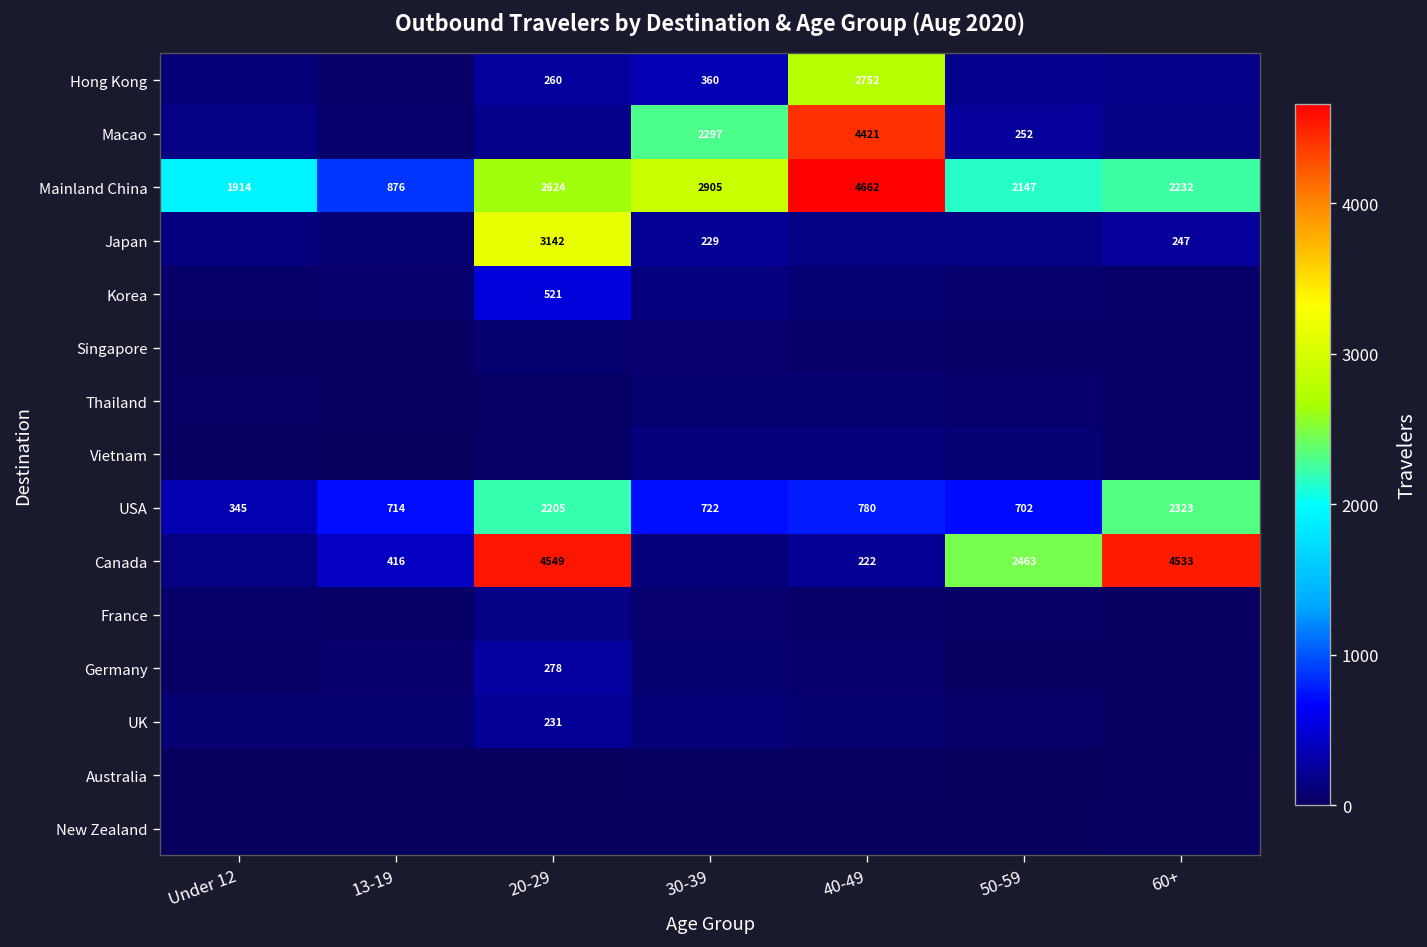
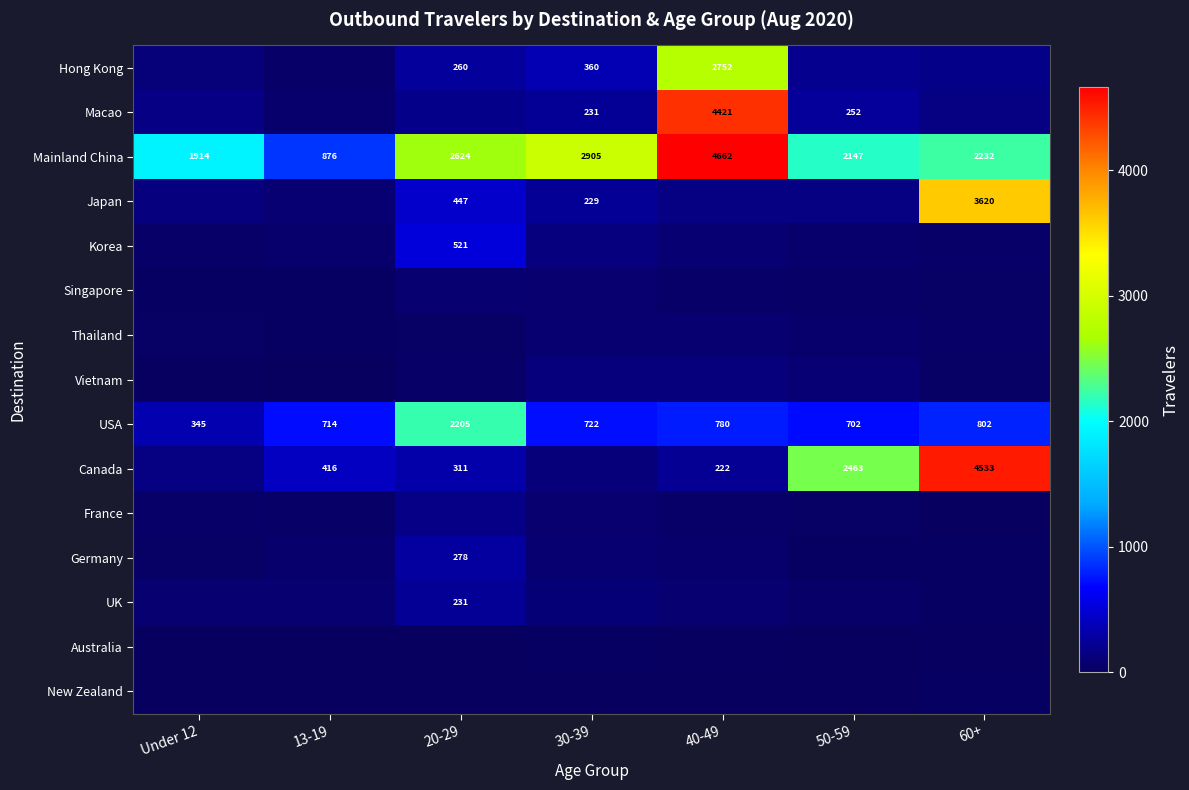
Macao, 30-39: 2297 -> 231
Japan, 20-29: 3142 -> 447
Japan, 60+: 247 -> 3620
USA, 60+: 2323 -> 802
Canada, 20-29: 4549 -> 311
